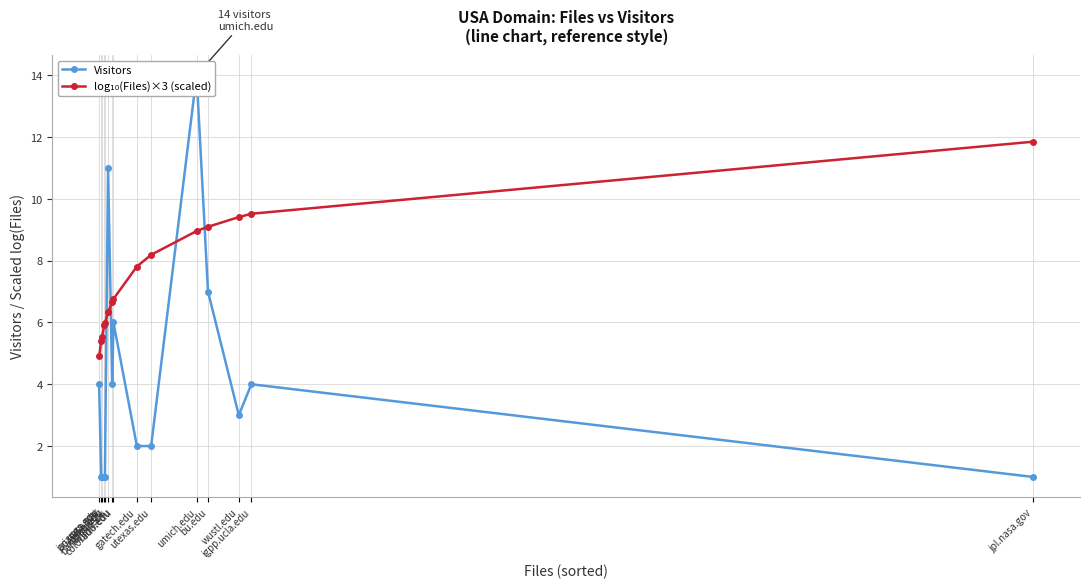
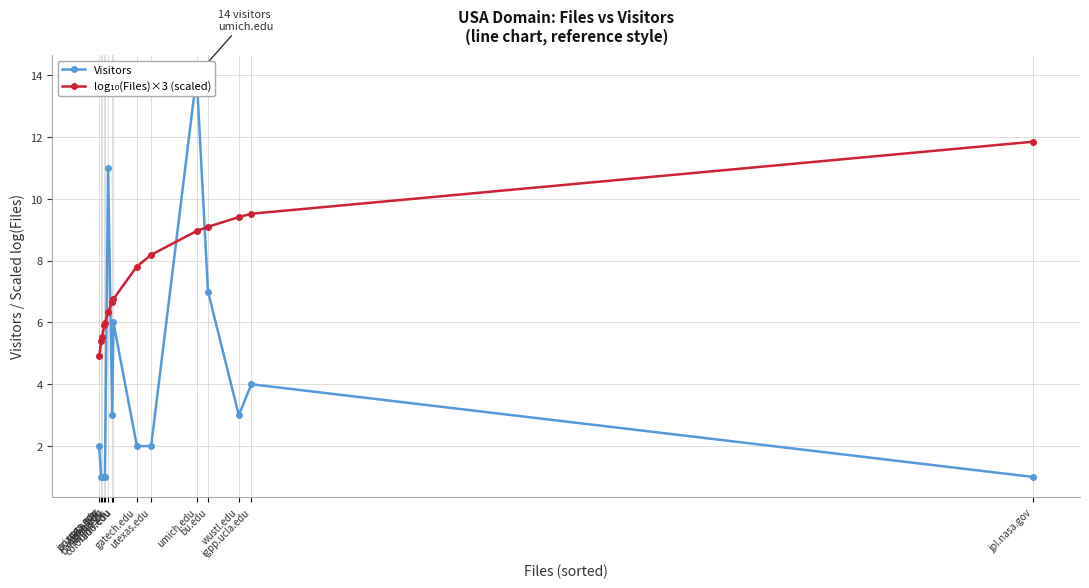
Visitors, usgs.gov: 4 -> 2
Visitors, umn.edu: 4 -> 3
